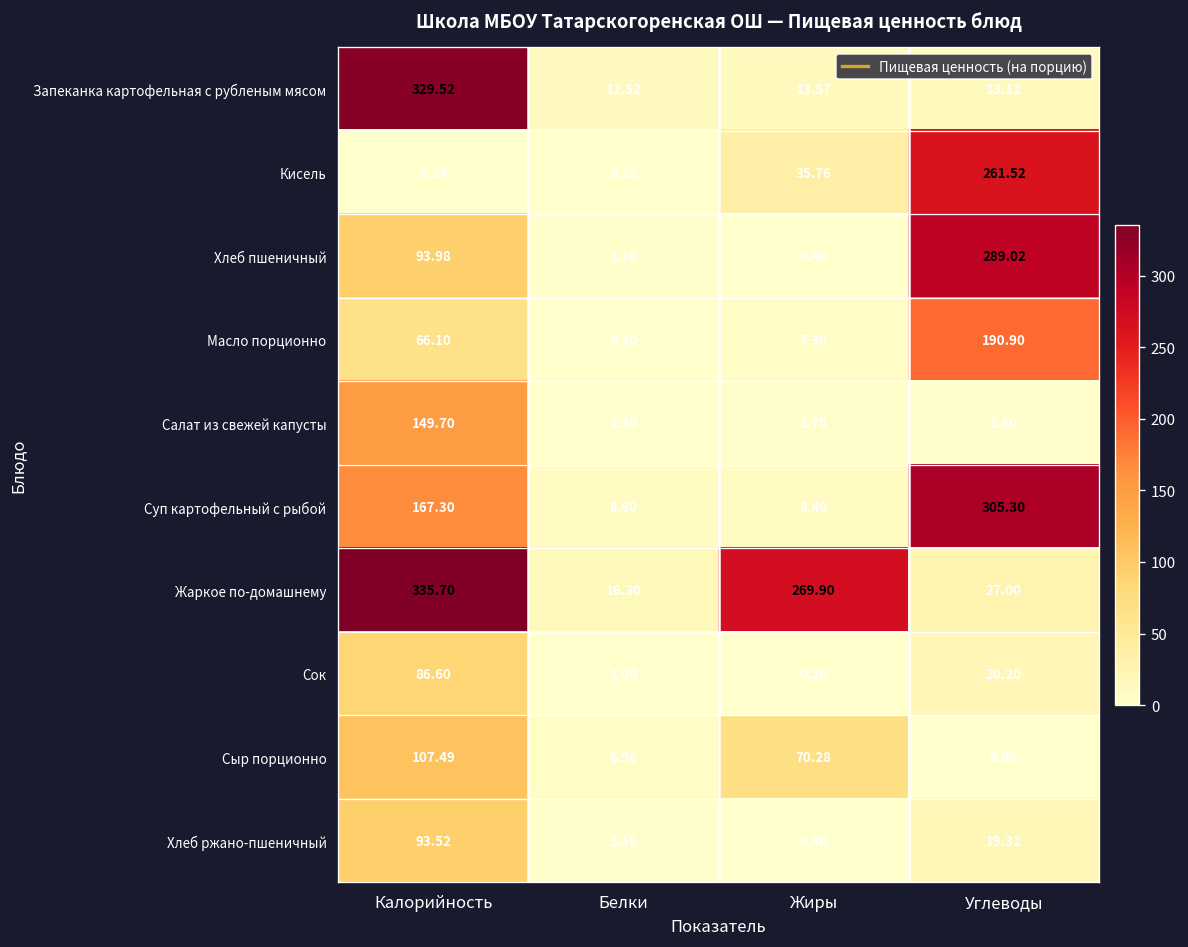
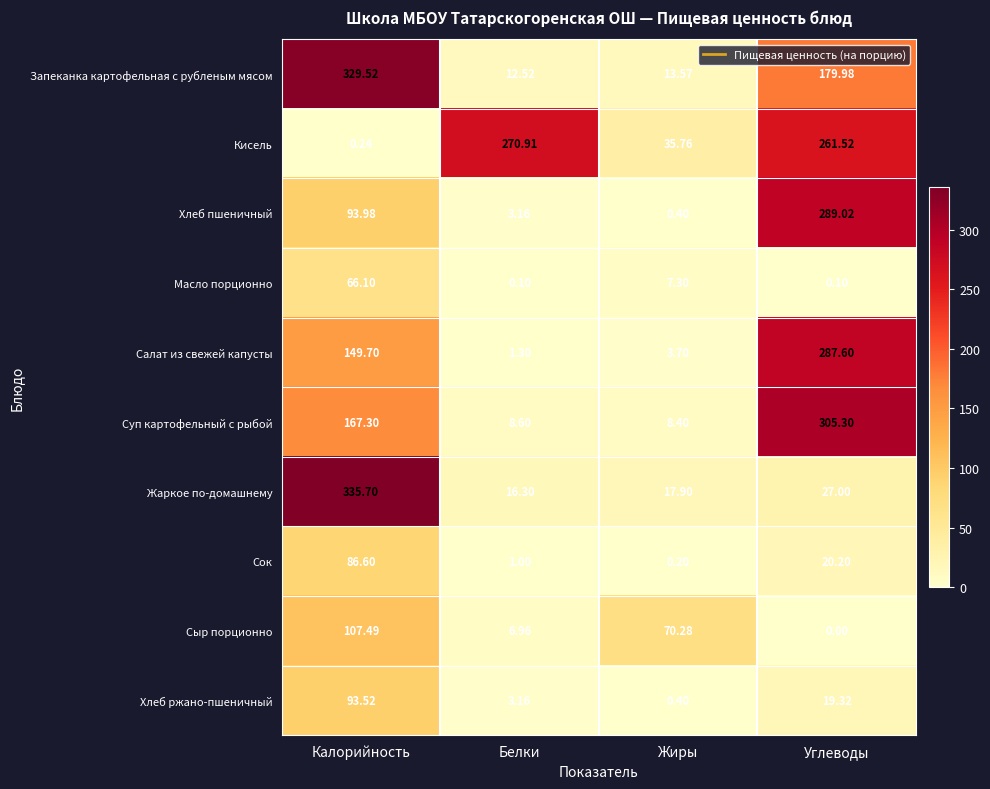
Запеканка картофельная с рубленым мясом, Углеводы: 13.12 -> 179.98
Кисель, Белки: 0.12 -> 270.91
Масло порционно, Углеводы: 190.90 -> 0.10
Салат из свежей капусты, Углеводы: 1.60 -> 287.60
Жаркое по-домашнему, Жиры: 269.90 -> 17.90
